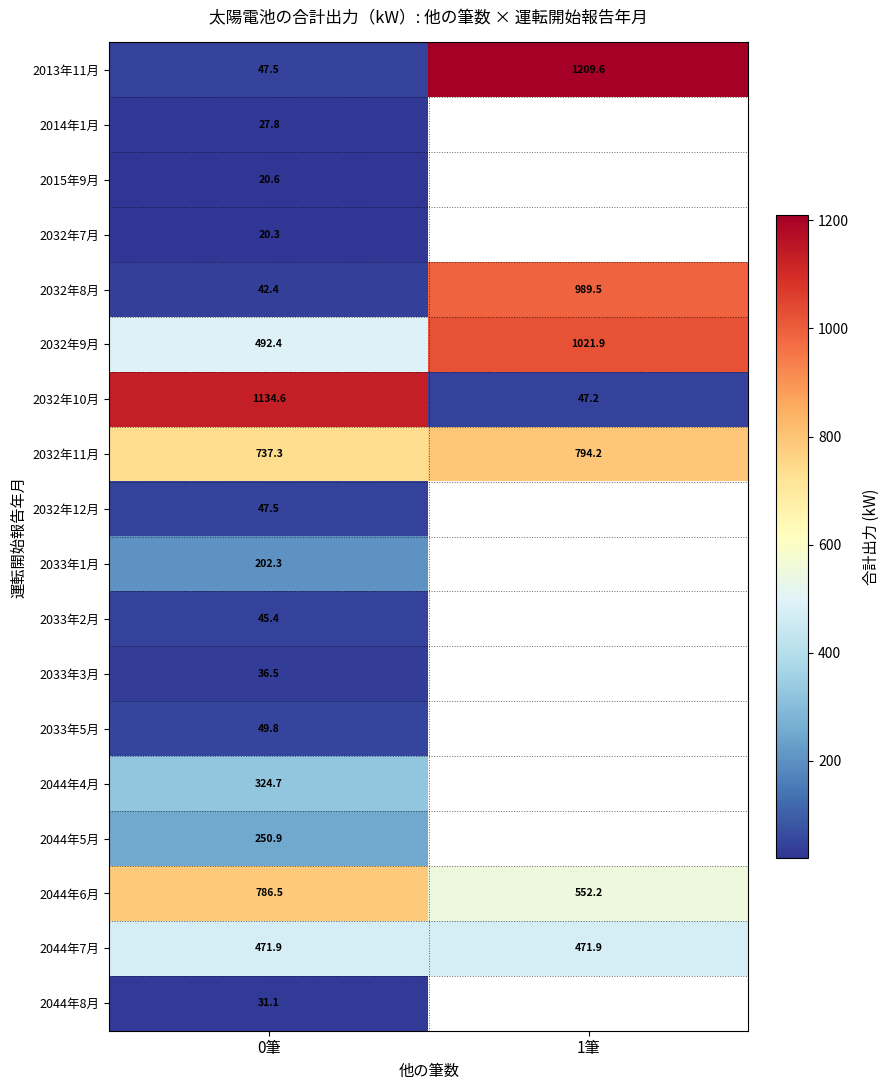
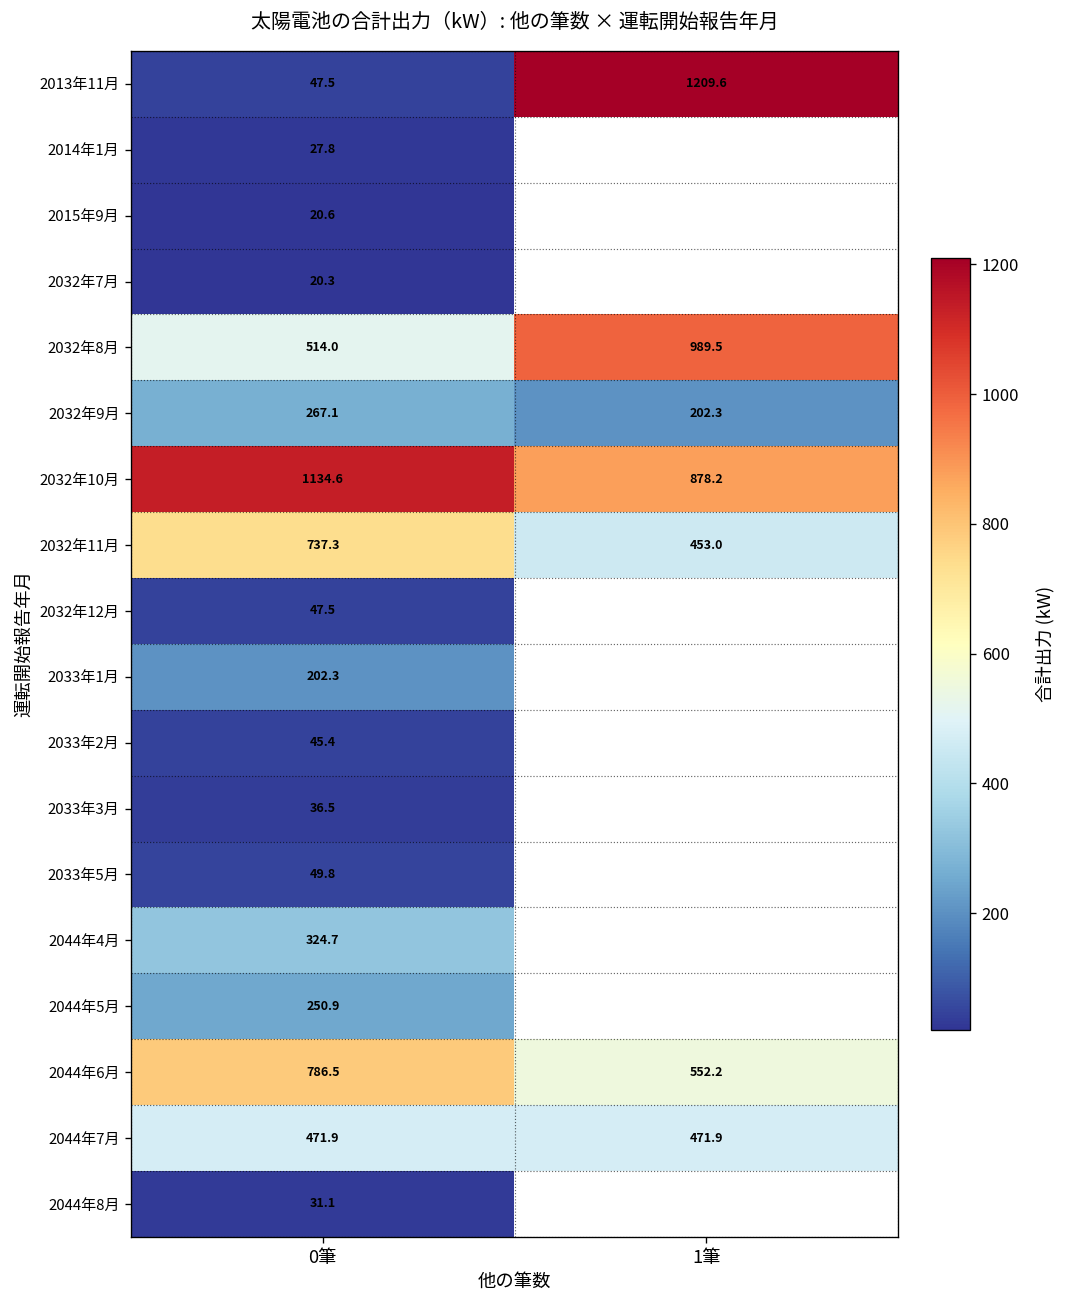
2032年8月, 0筆: 42.4 -> 514.0
2032年9月, 0筆: 492.4 -> 267.1
2032年9月, 1筆: 1021.9 -> 202.3
2032年10月, 1筆: 47.2 -> 878.2
2032年11月, 1筆: 794.2 -> 453.0
